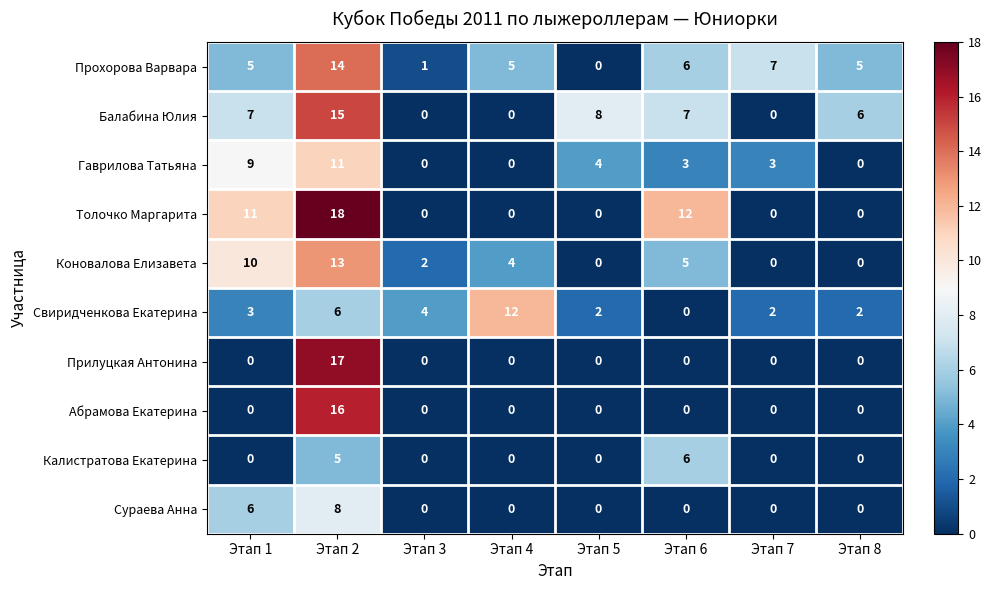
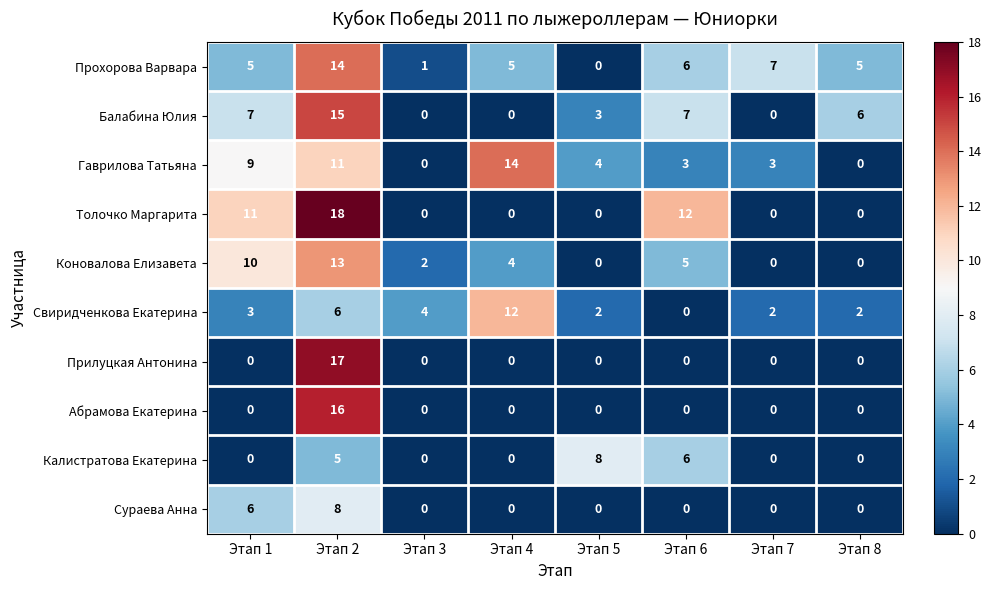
Балабина Юлия, Этап 5: 8 -> 3
Гаврилова Татьяна, Этап 4: 0 -> 14
Калистратова Екатерина, Этап 5: 0 -> 8
